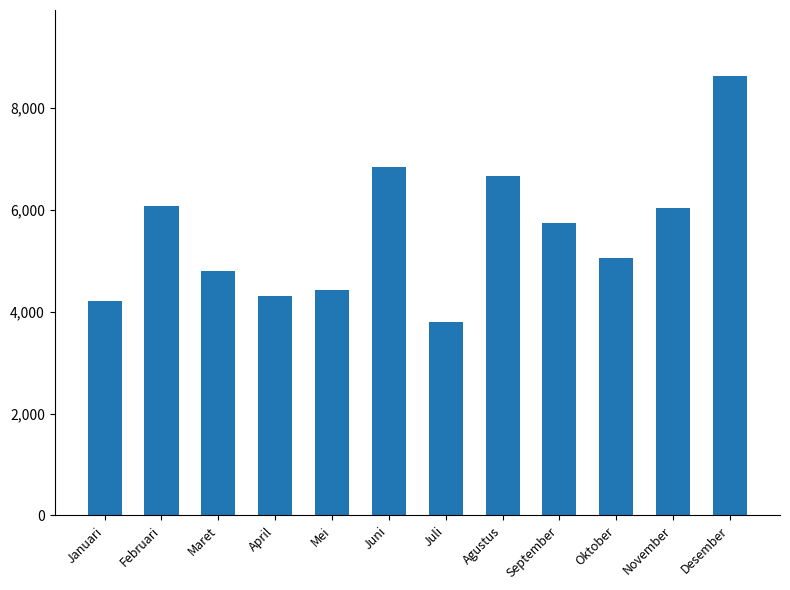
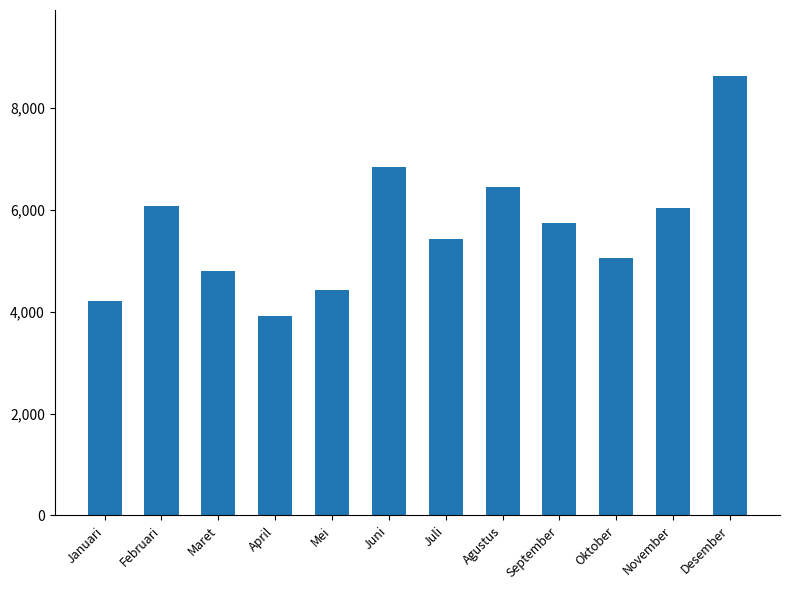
April: 4,300 -> 3,900
Juli: 3,800 -> 5,400
Agustus: 6,700 -> 6,500
